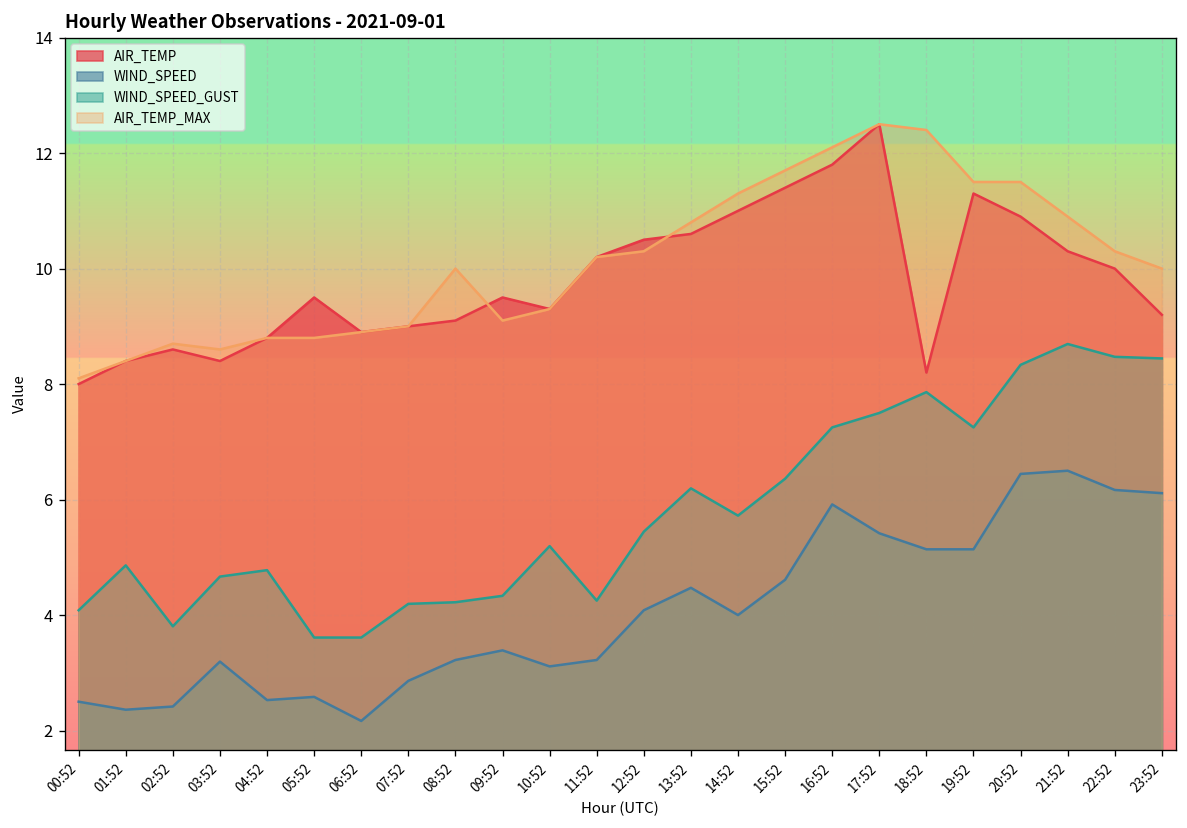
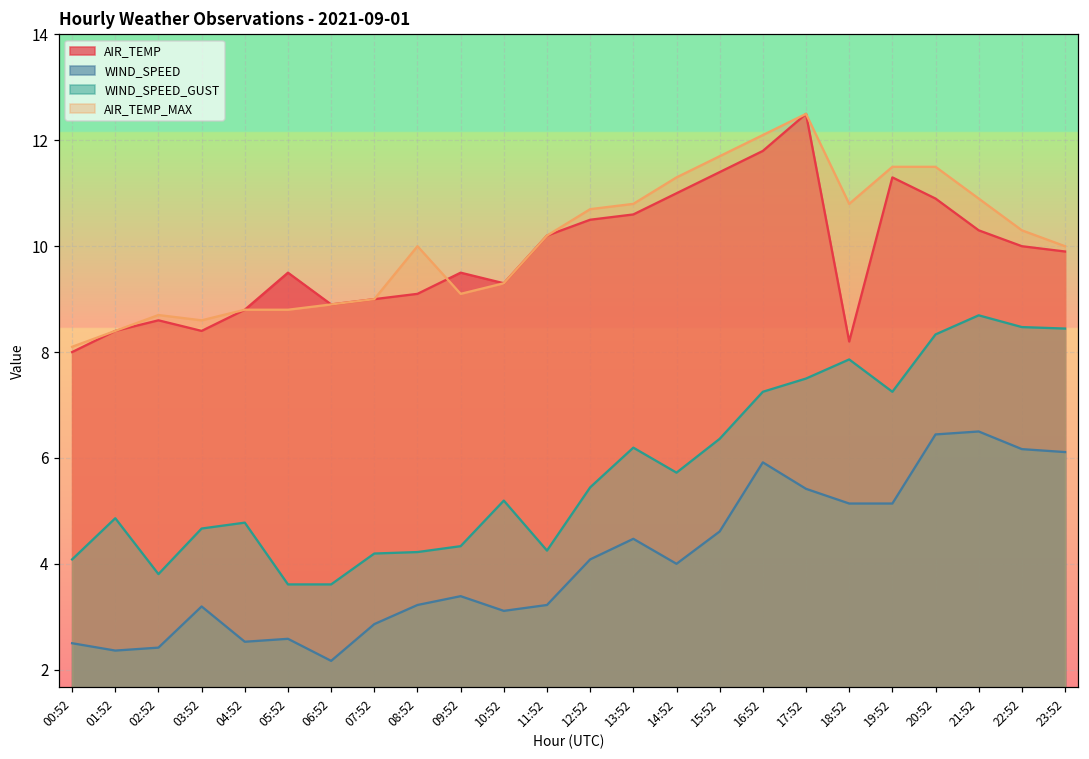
AIR_TEMP_MAX, 12:52: 10.3 -> 10.7
AIR_TEMP_MAX, 18:52: 12.4 -> 10.8
AIR_TEMP, 23:52: 9.2 -> 9.9
